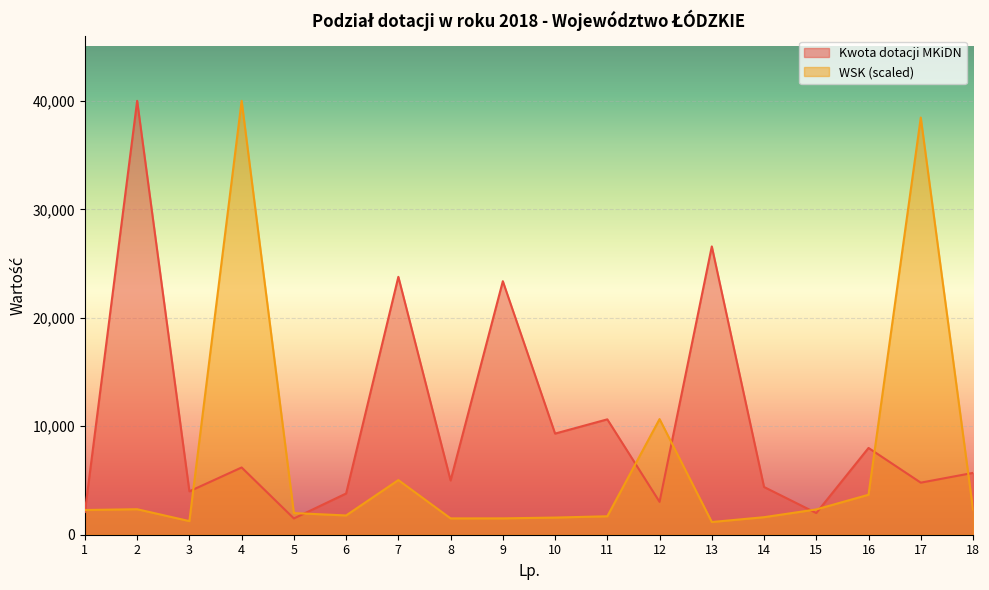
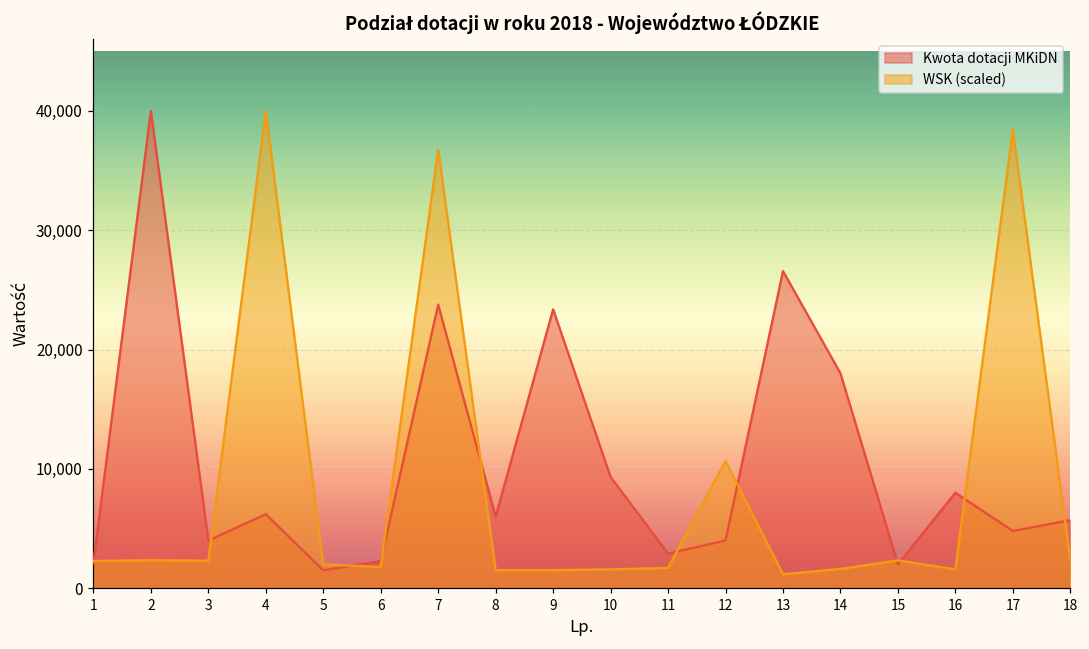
WSK (scaled), 3: 1,300 -> 2,300
Kwota dotacji MKiDN, 6: 3,800 -> 2,300
WSK (scaled), 7: 5,000 -> 36,800
Kwota dotacji MKiDN, 8: 5,000 -> 6,000
Kwota dotacji MKiDN, 11: 10,600 -> 2,900
Kwota dotacji MKiDN, 12: 3,000 -> 4,000
Kwota dotacji MKiDN, 14: 4,400 -> 18,000
WSK (scaled), 16: 3,700 -> 1,600
